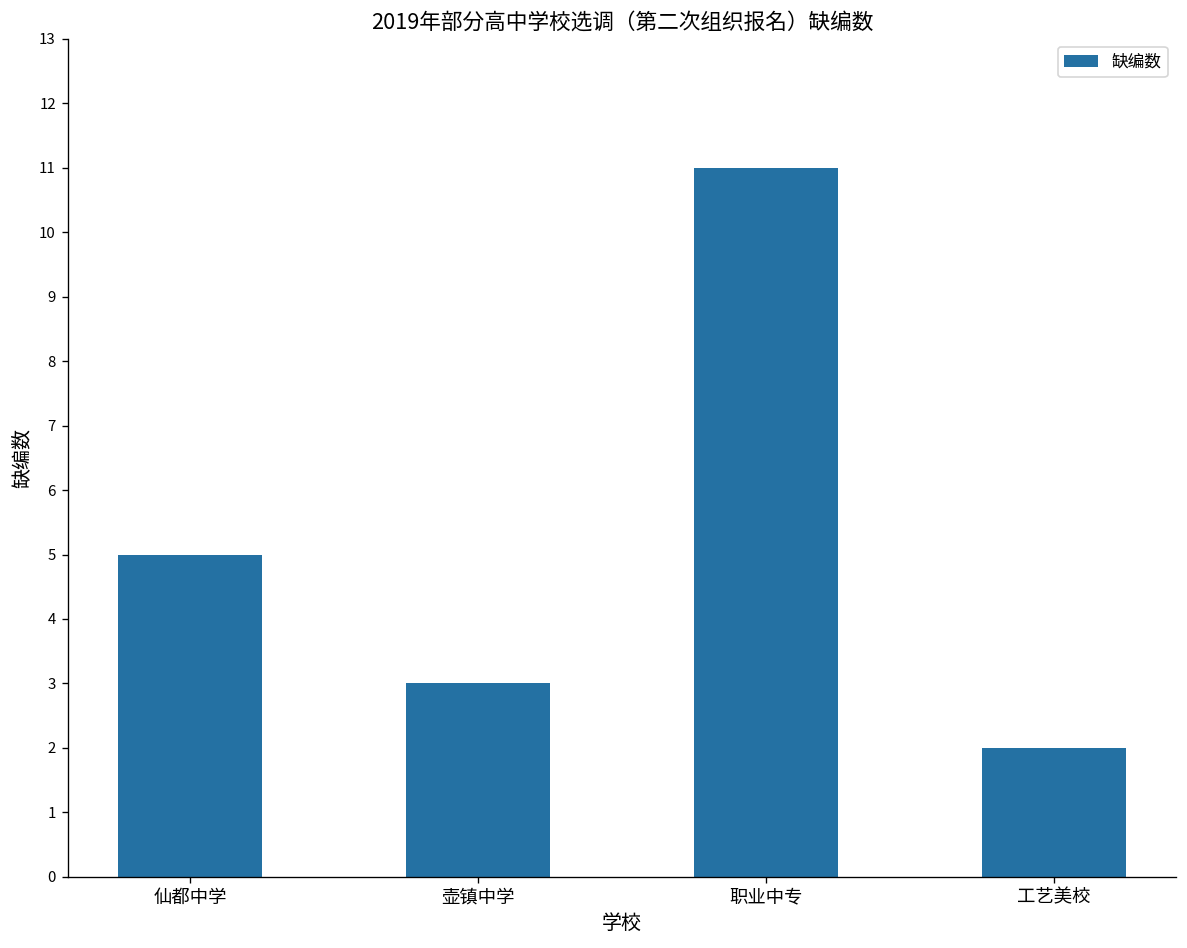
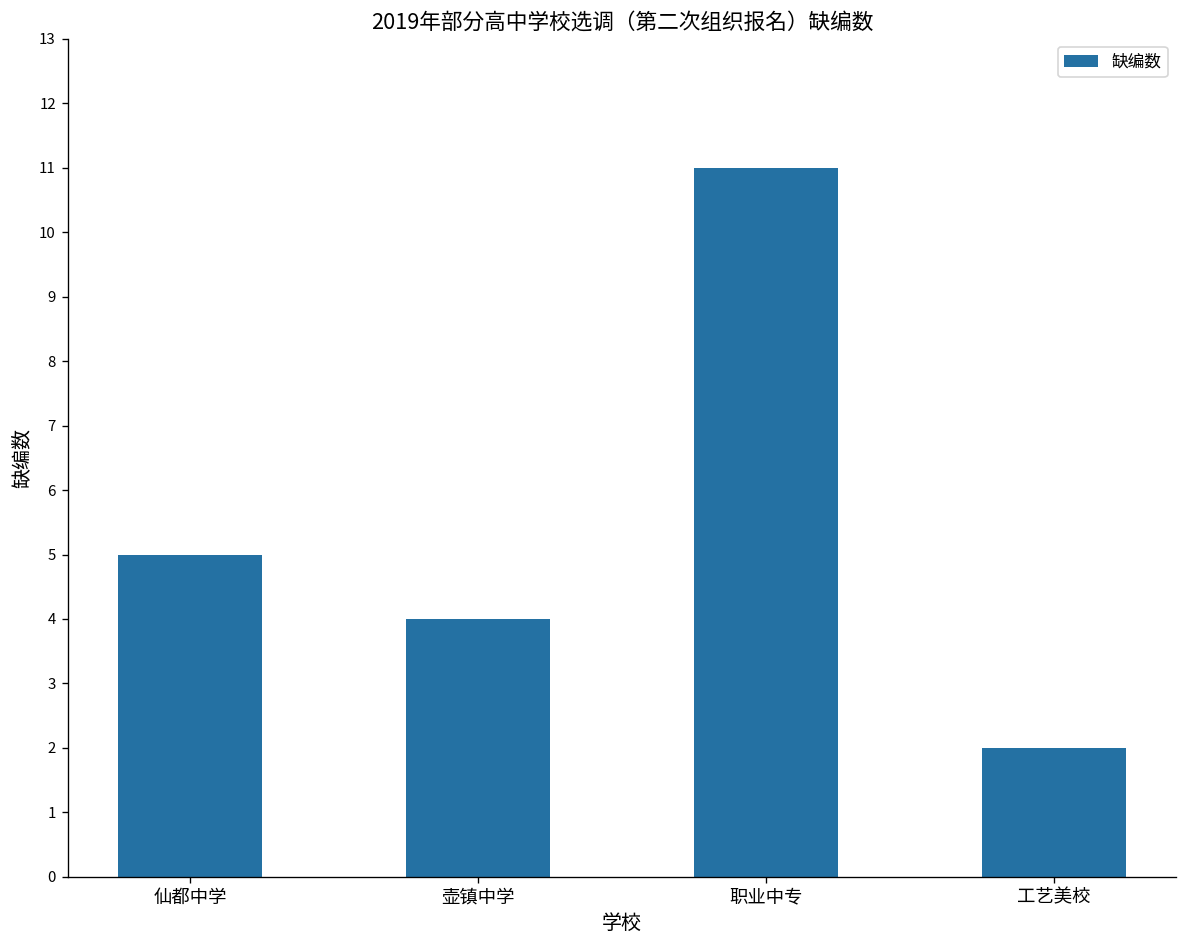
壶镇中学: 3 -> 4
